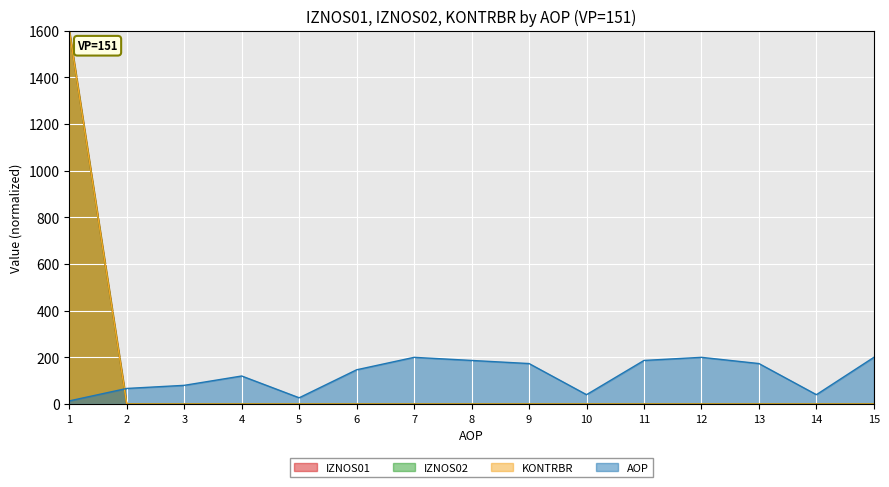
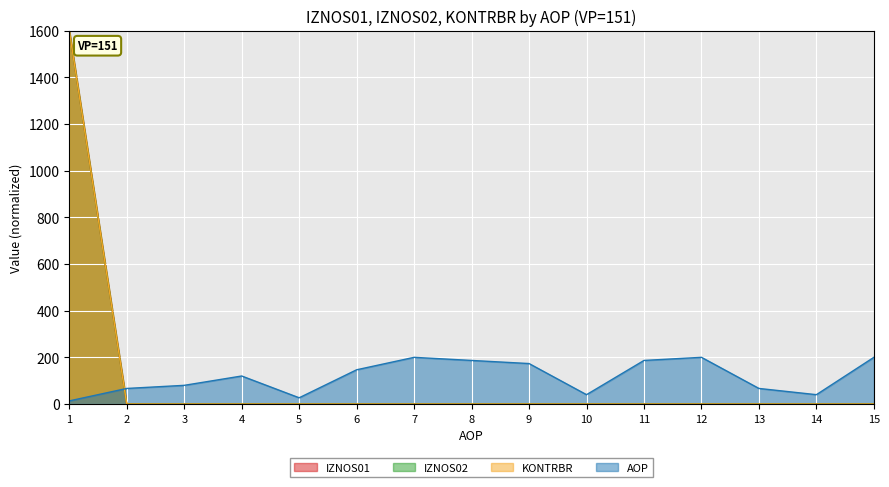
AOP, 13: 170 -> 70
